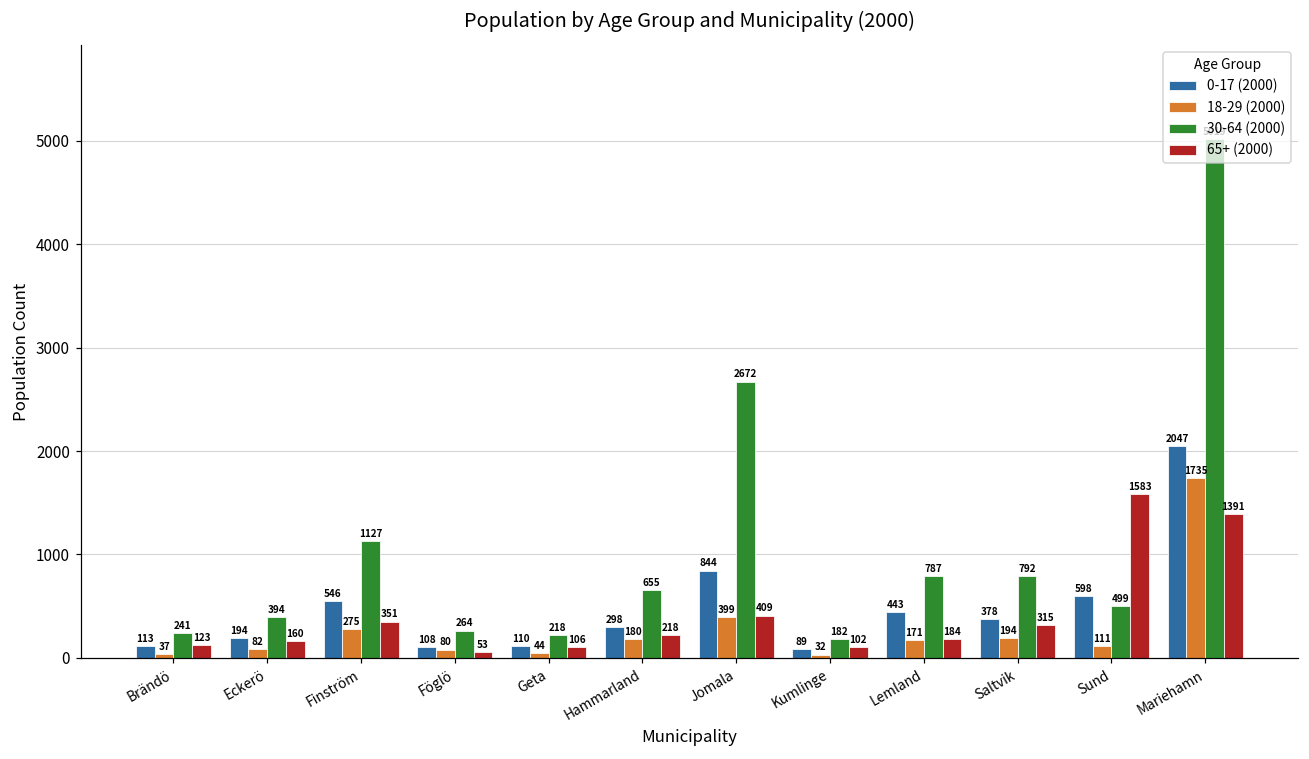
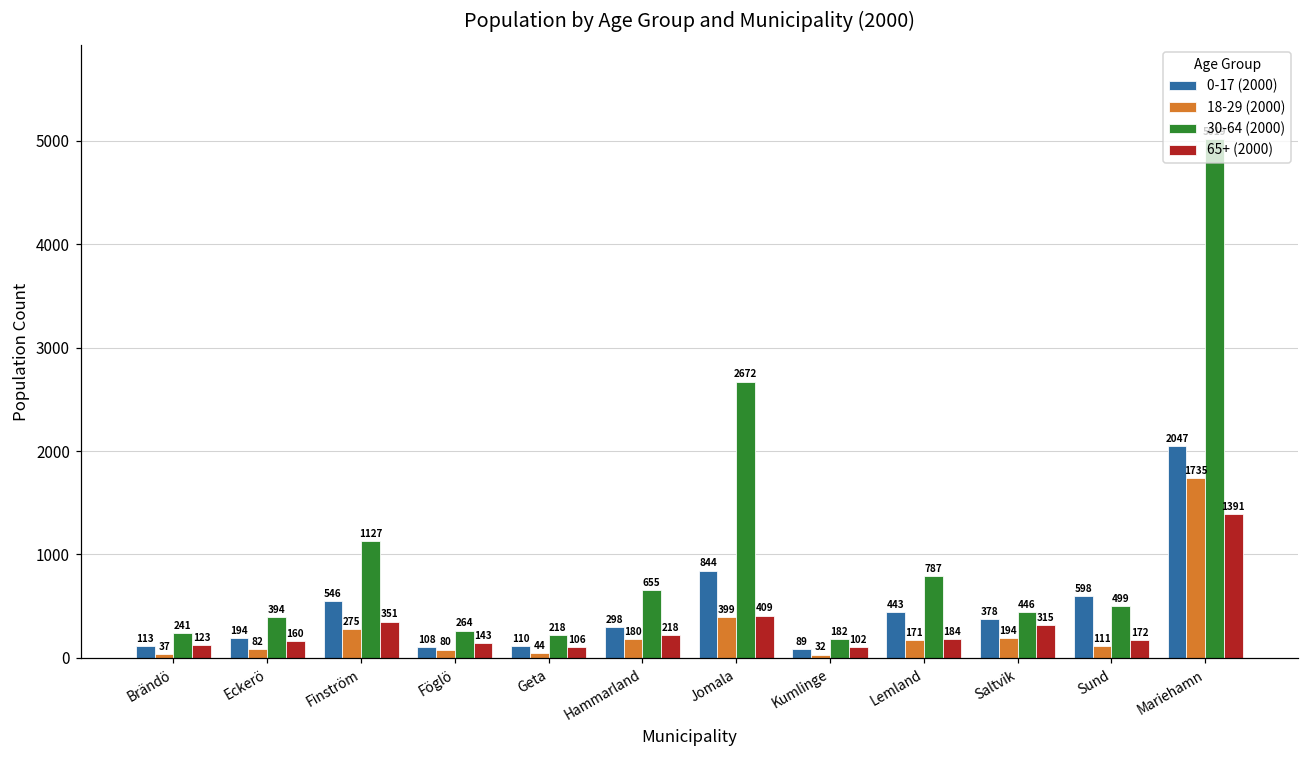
65+ (2000), Föglö: 53 -> 143
30-64 (2000), Saltvik: 792 -> 446
65+ (2000), Sund: 1583 -> 172
